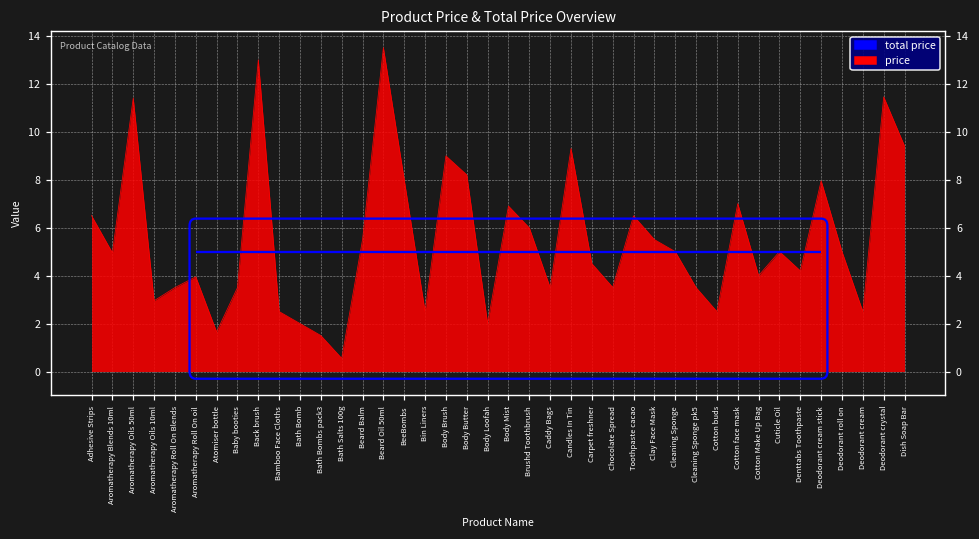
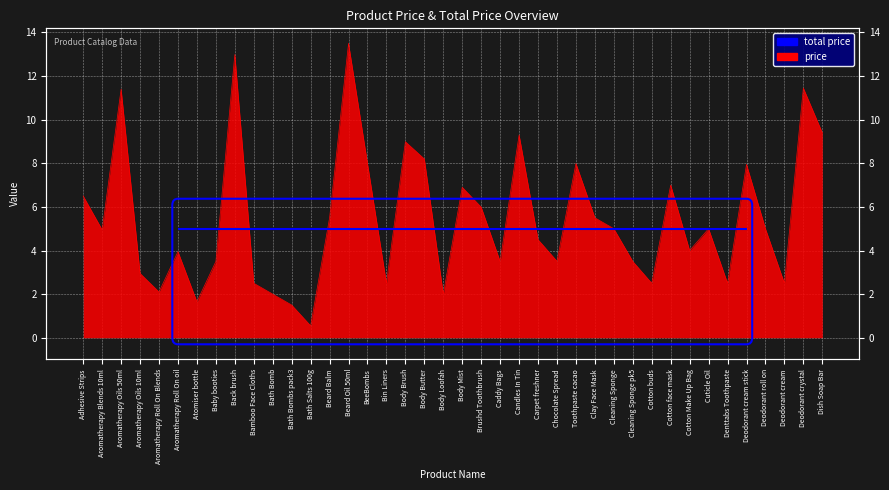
Aromatherapy Roll On Blends: 3.5 -> 2.1
Toothpaste cacao: 6.5 -> 8.0
Denttabs Toothpaste: 4.2 -> 2.5
